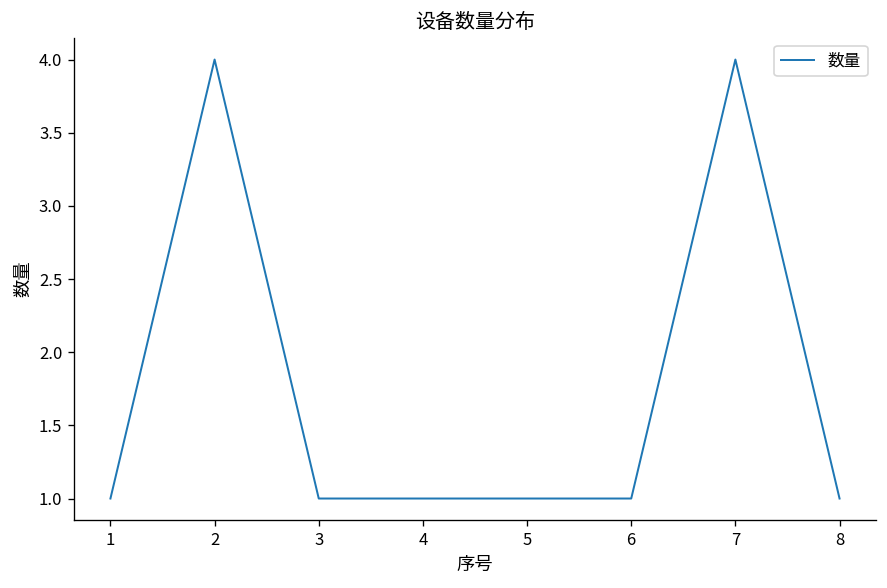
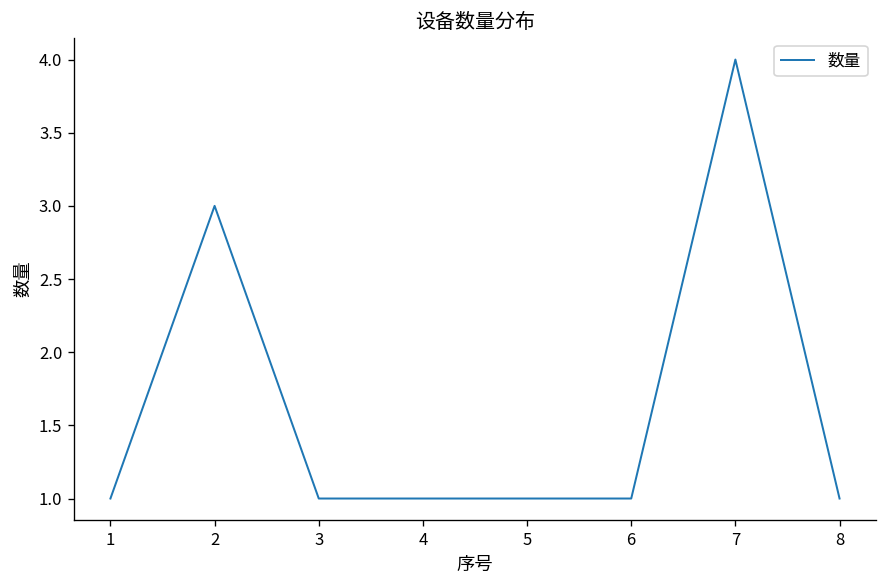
2: 4 -> 3
